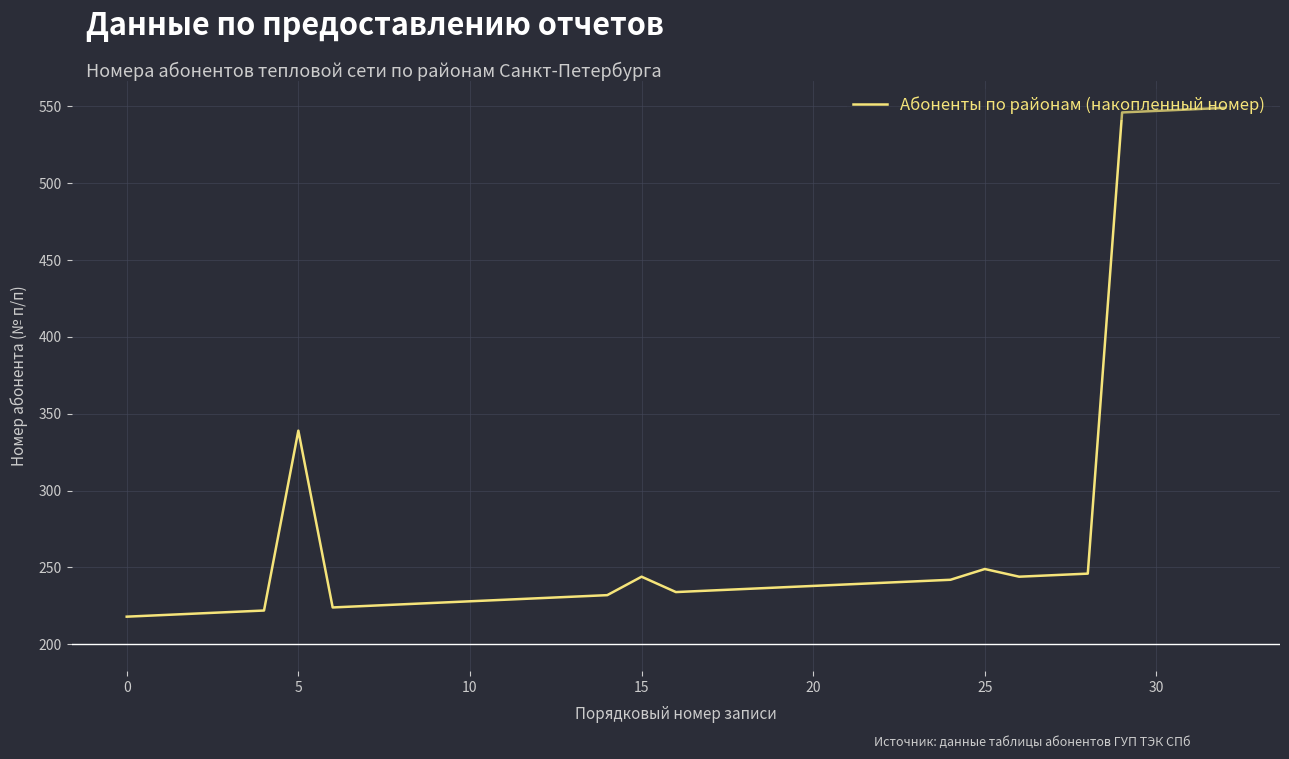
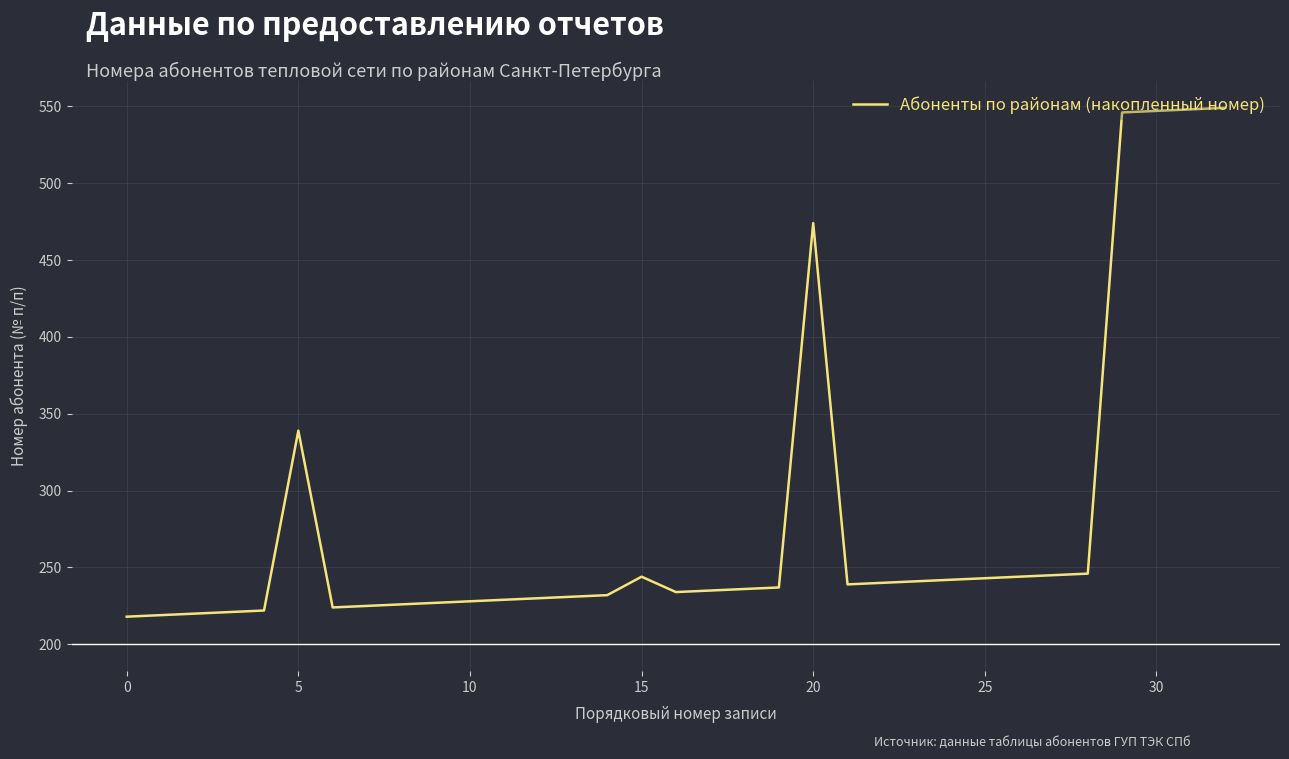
20: 238 -> 474
25: 249 -> 243
